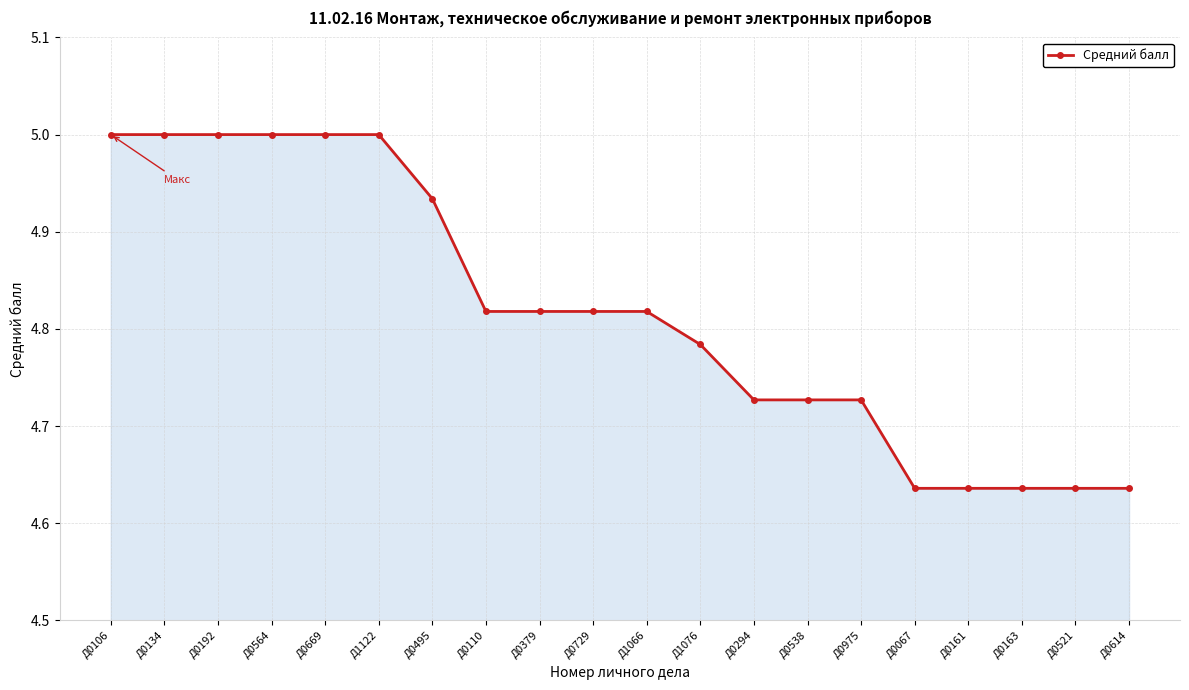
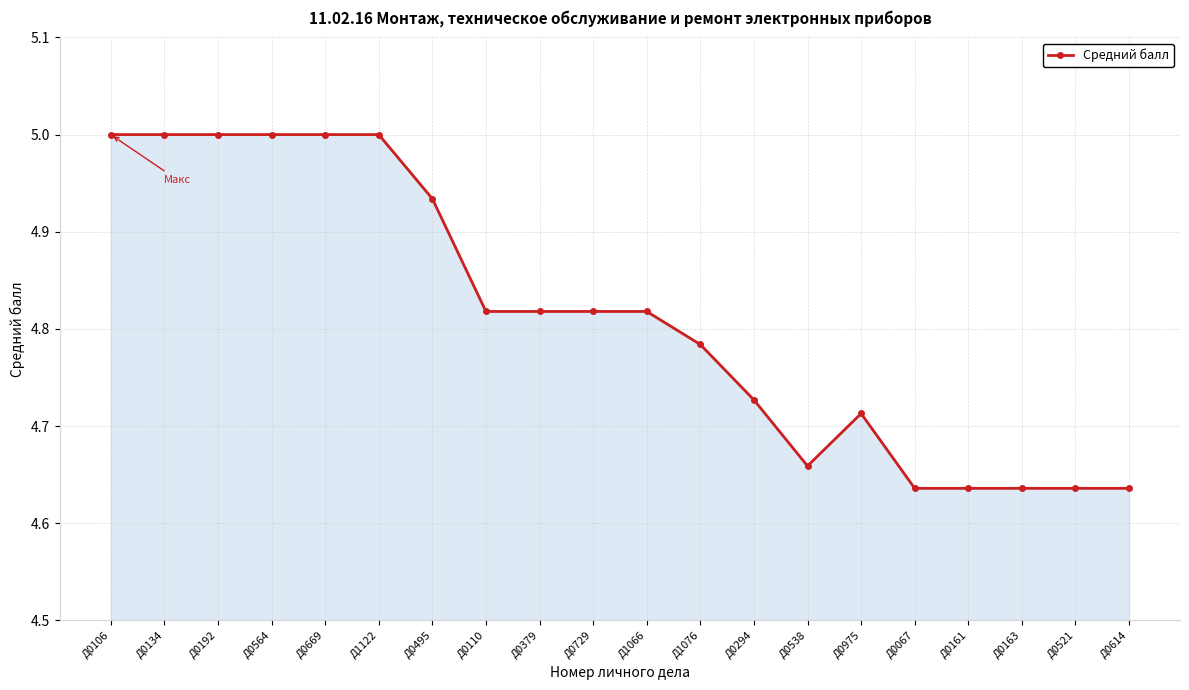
Д0538: 4.73 -> 4.66
Д0975: 4.73 -> 4.71
